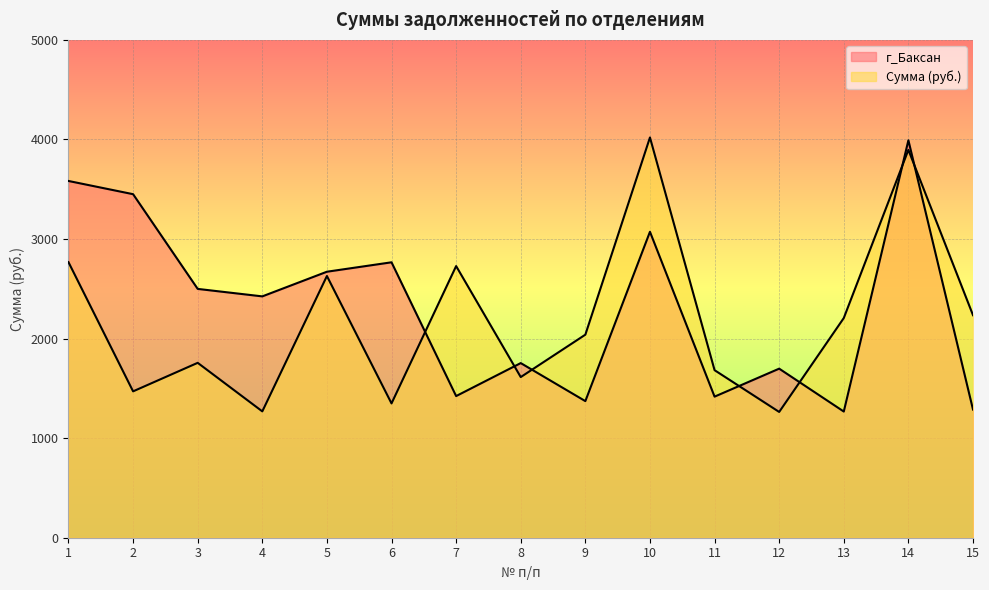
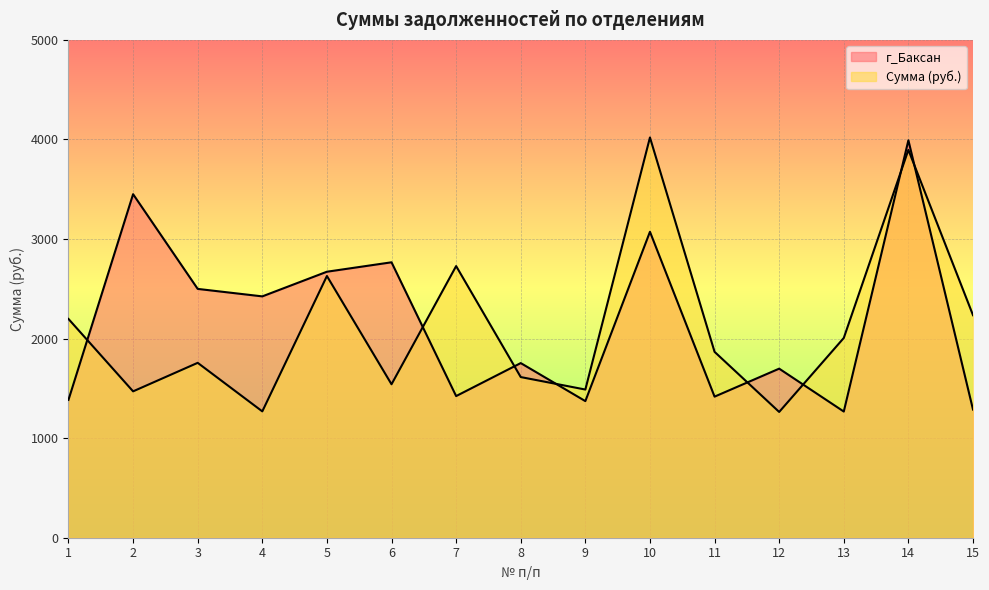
г_Баксан, 1: 3600 -> 1400
Сумма (руб.), 1: 2800 -> 2200
Сумма (руб.), 6: 1300 -> 1500
Сумма (руб.), 9: 2000 -> 1500
Сумма (руб.), 11: 1700 -> 1900
Сумма (руб.), 13: 2200 -> 2000
